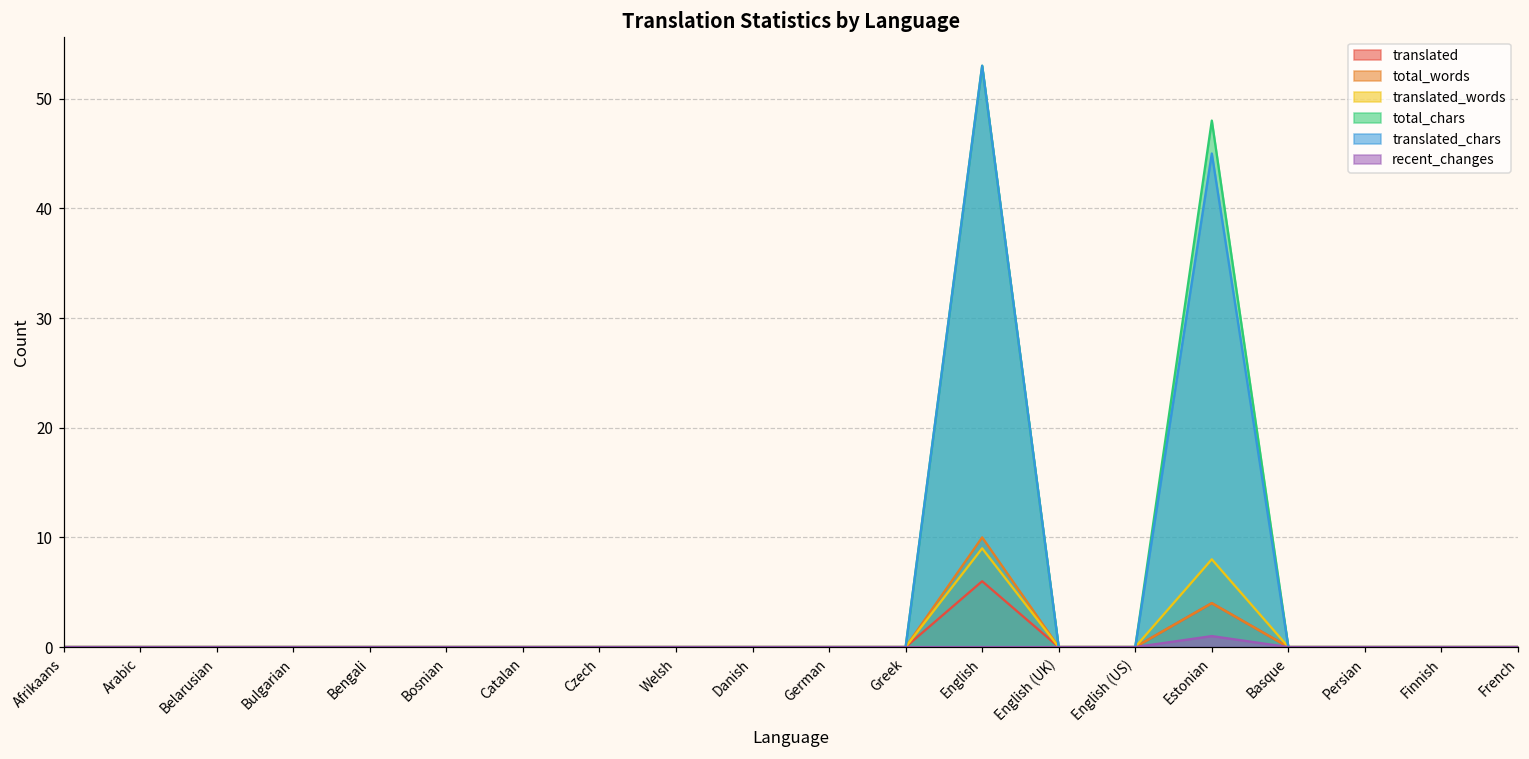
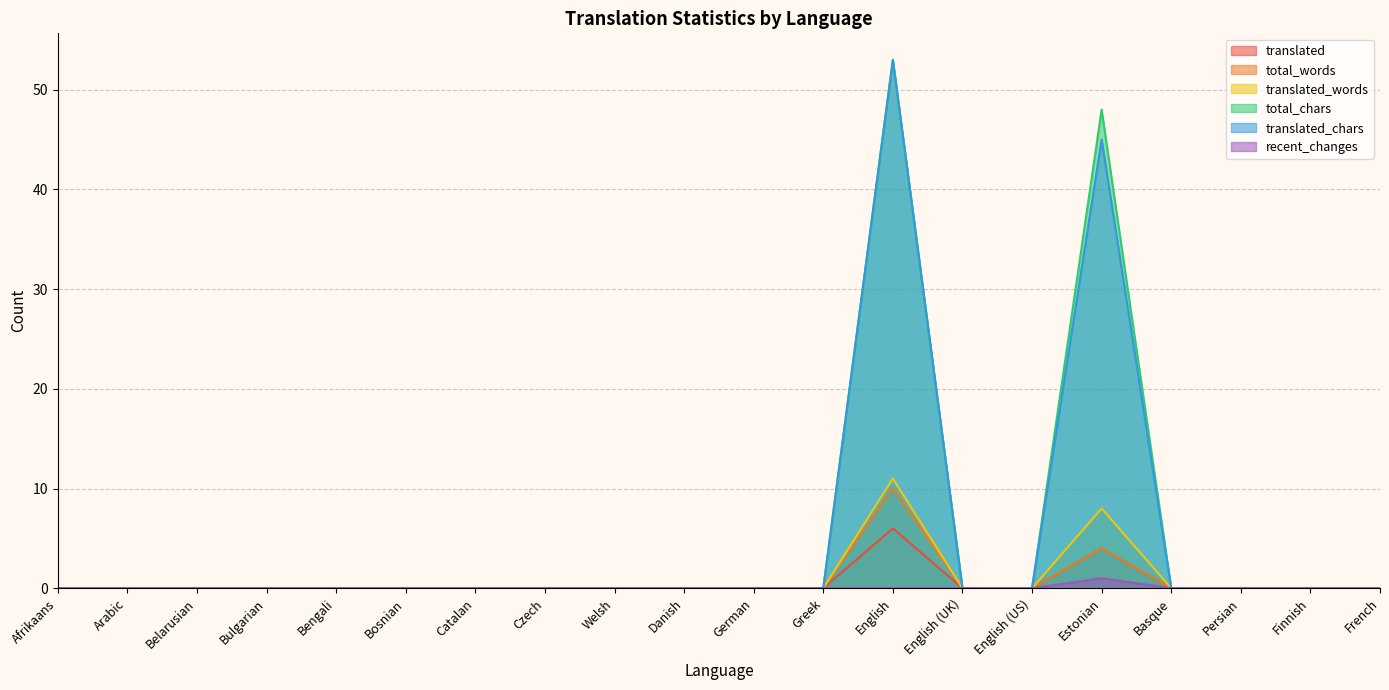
translated_words, English: 9 -> 11
